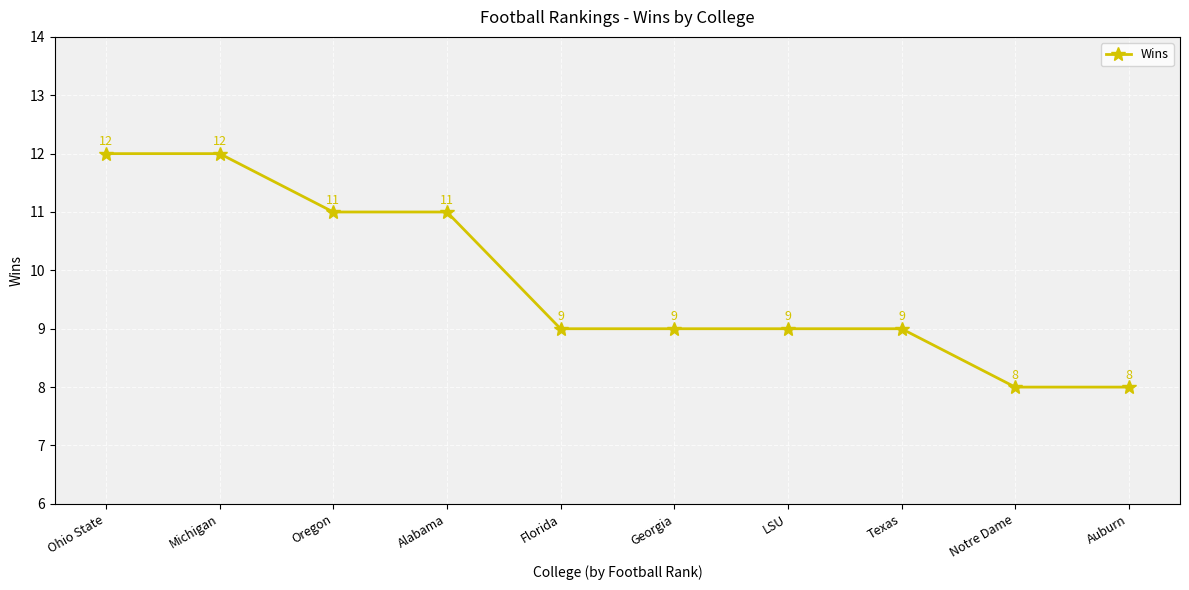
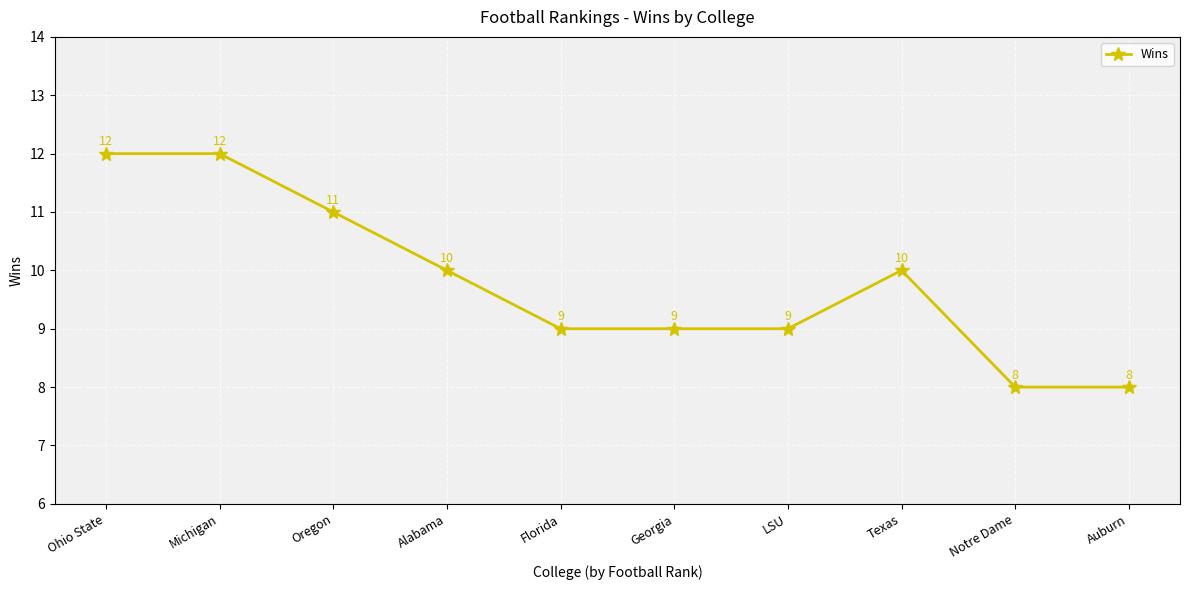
Alabama: 11 -> 10
Texas: 9 -> 10
